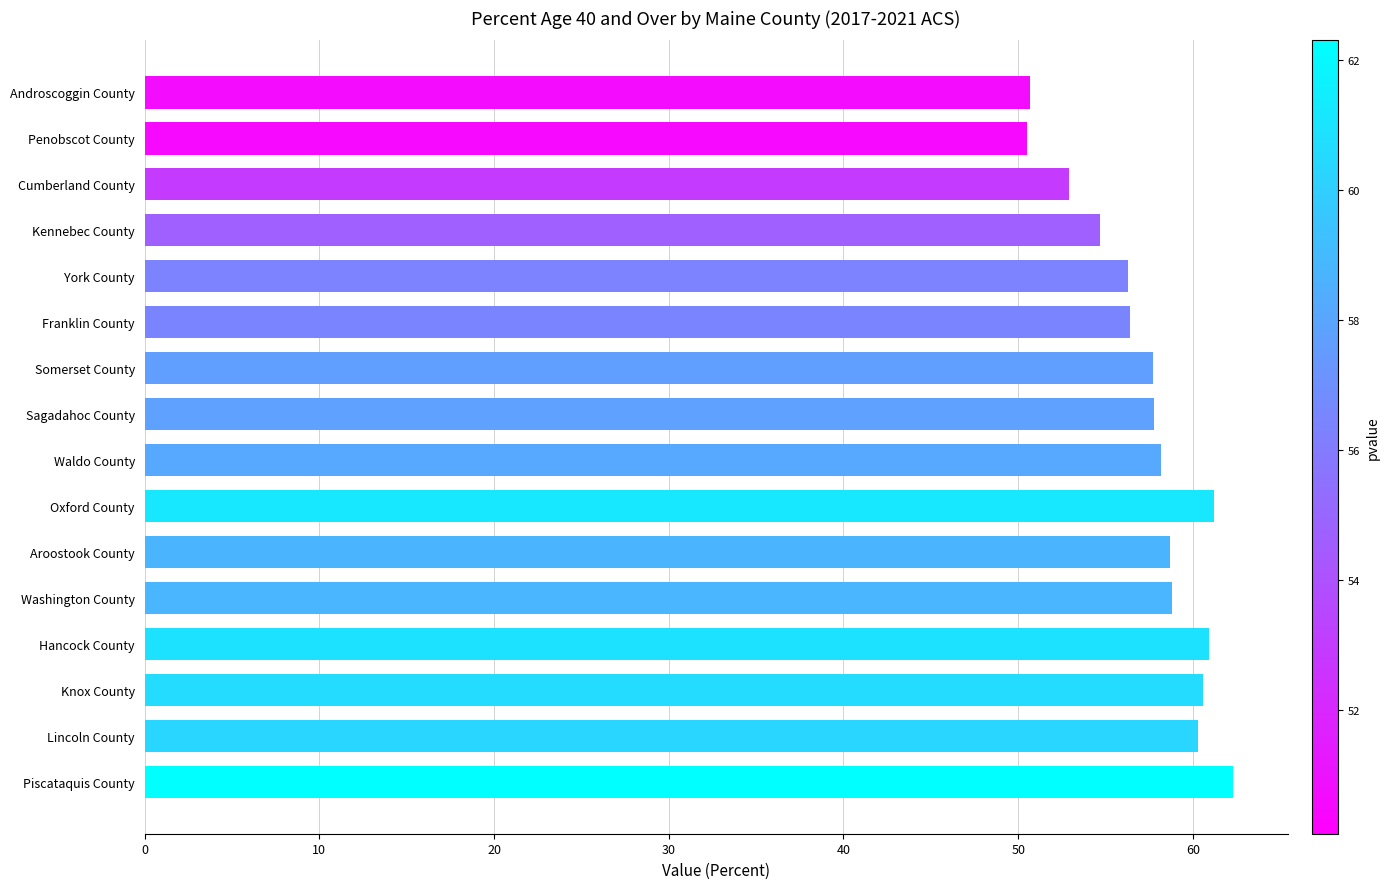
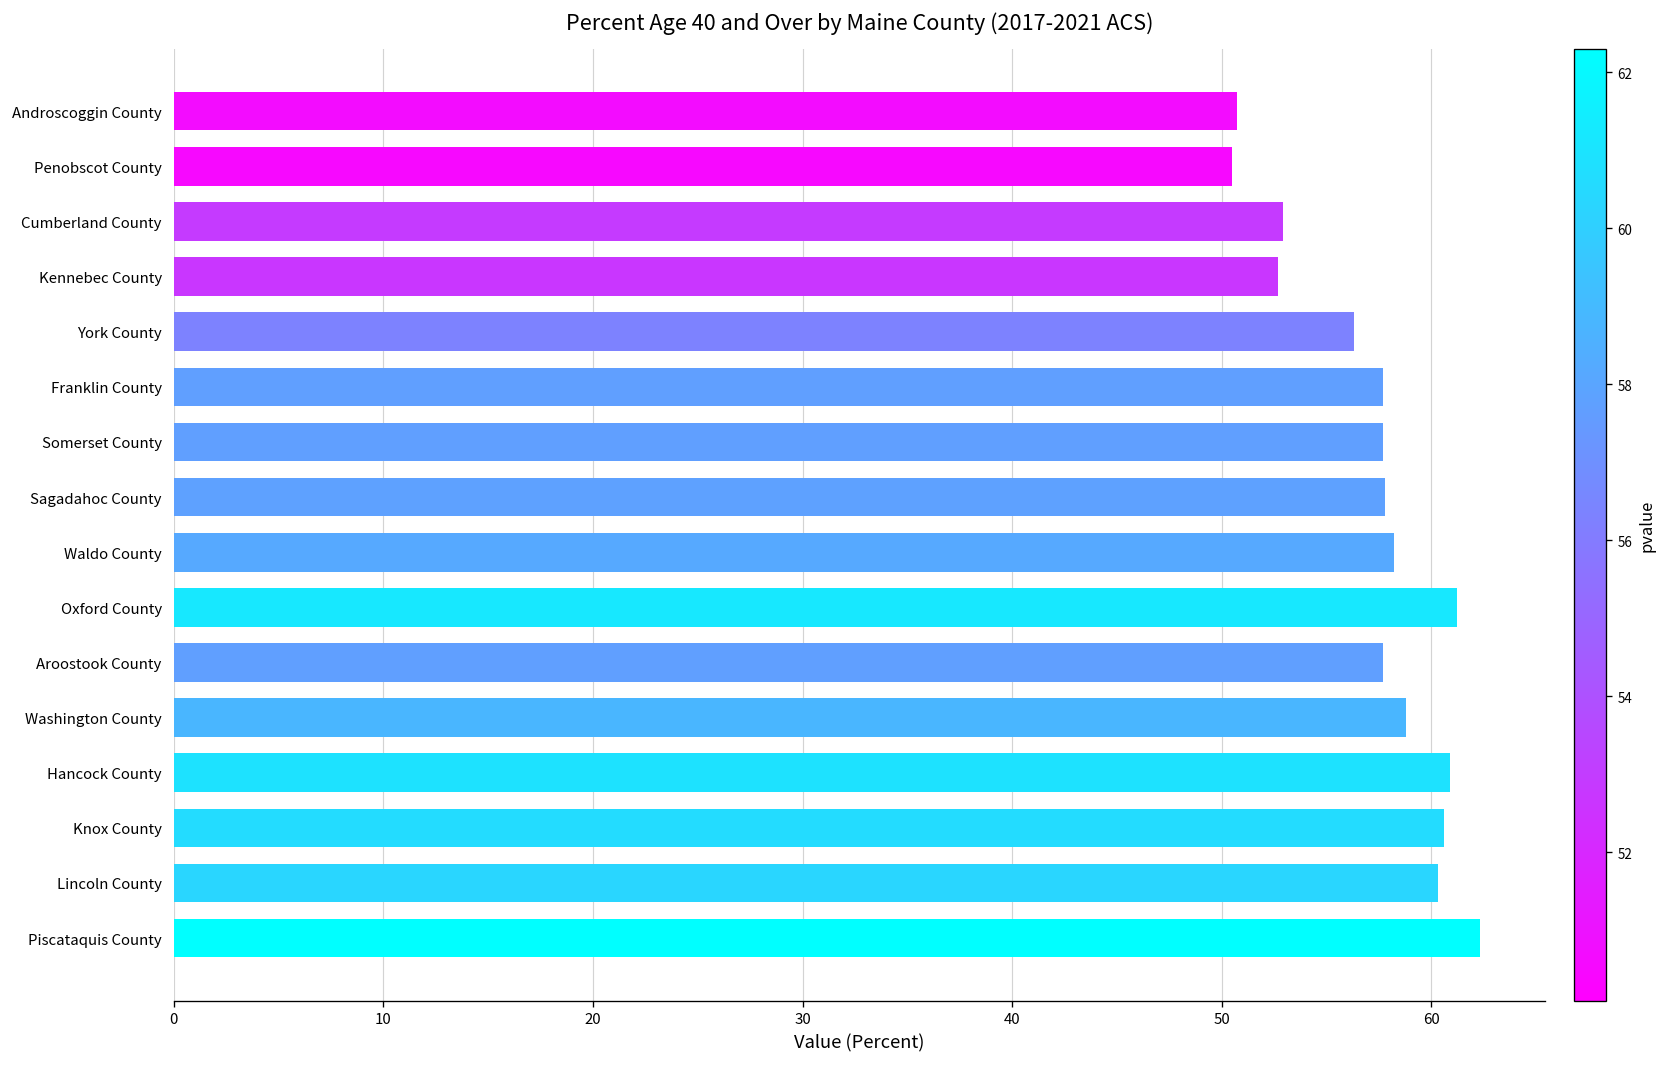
Kennebec County: 54.7 -> 52.7
Franklin County: 56.4 -> 57.7
Aroostook County: 58.7 -> 57.7
